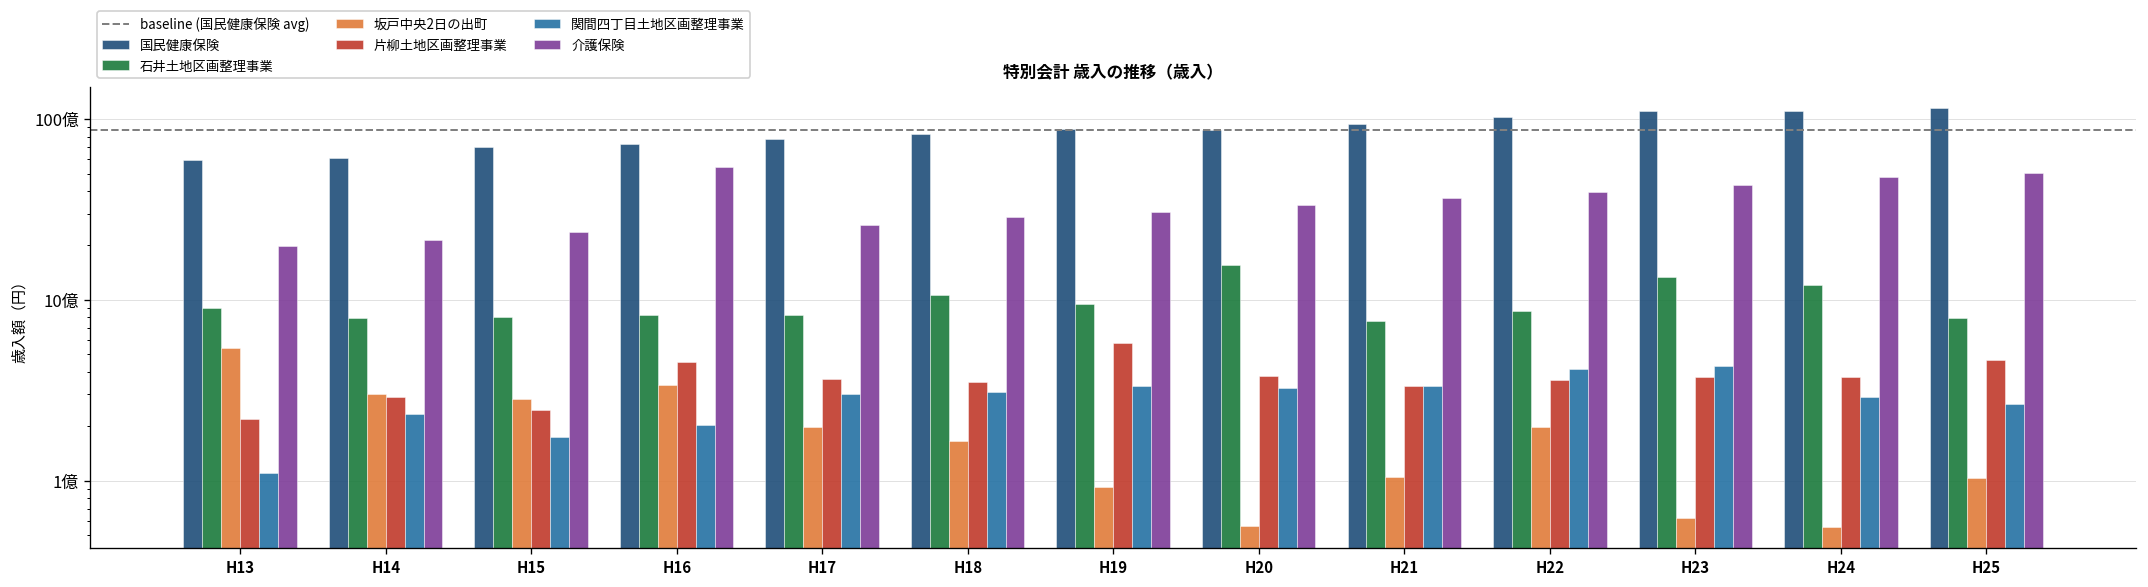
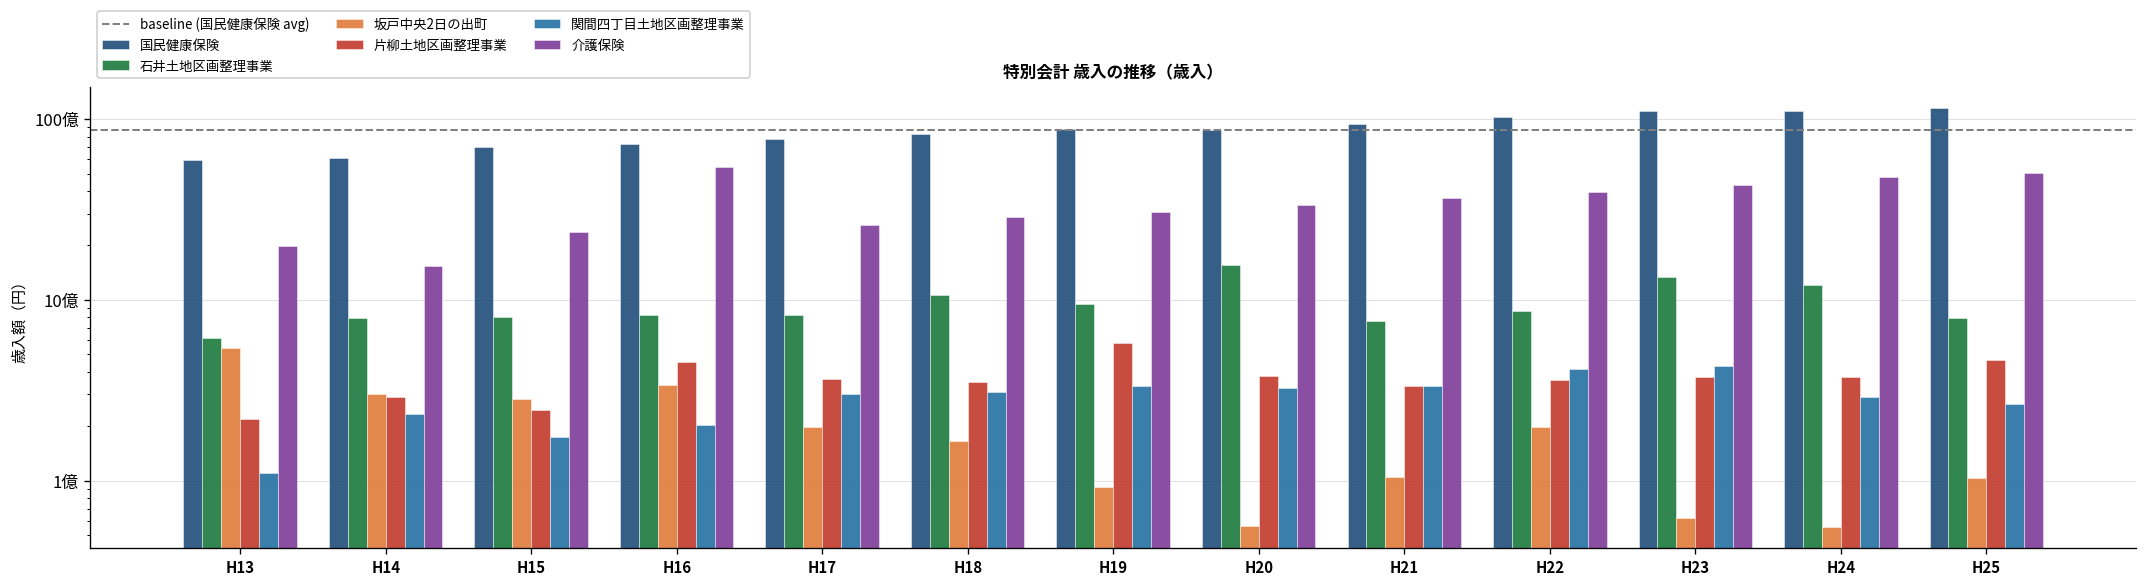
石井土地区画整理事業, H13: 9億 -> 6.2億
介護保険, H14: 21億 -> 15億
